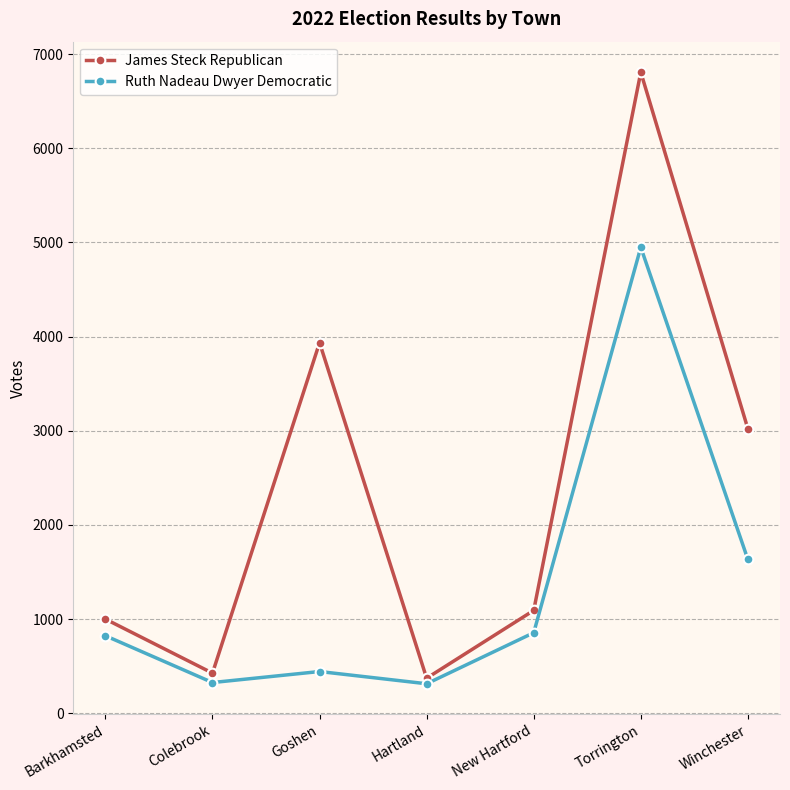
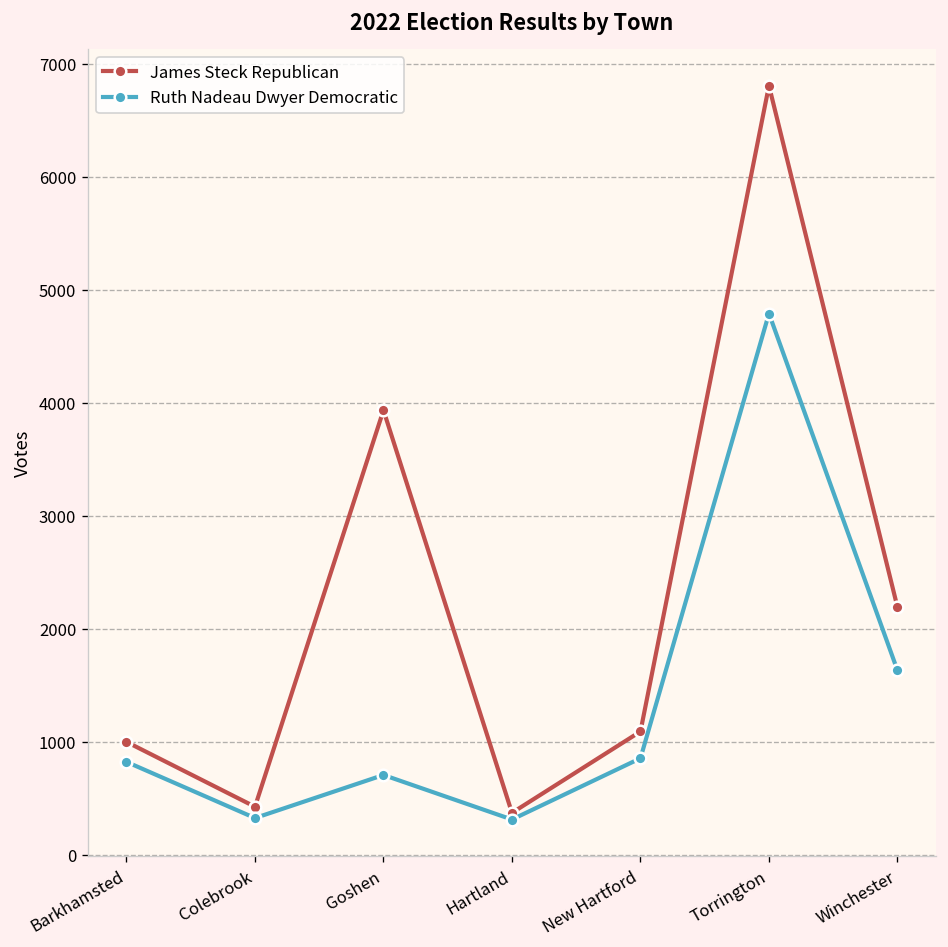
Ruth Nadeau Dwyer Democratic, Goshen: 400 -> 700
Ruth Nadeau Dwyer Democratic, Torrington: 4900 -> 4800
James Steck Republican, Winchester: 3000 -> 2200
